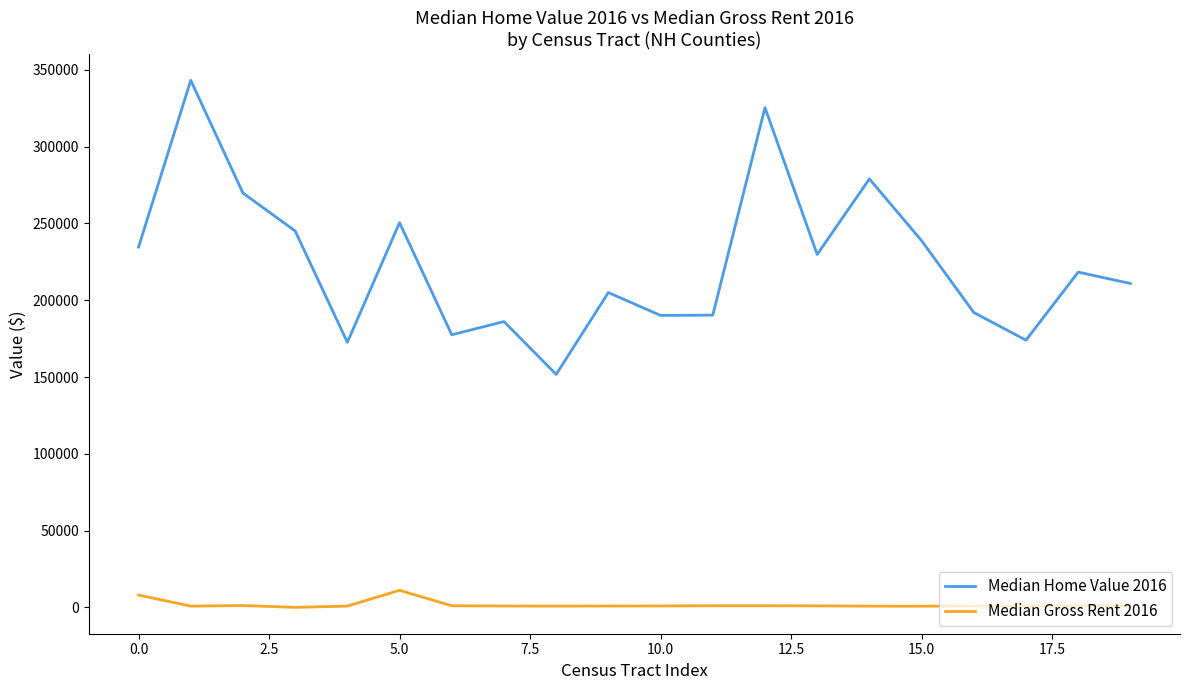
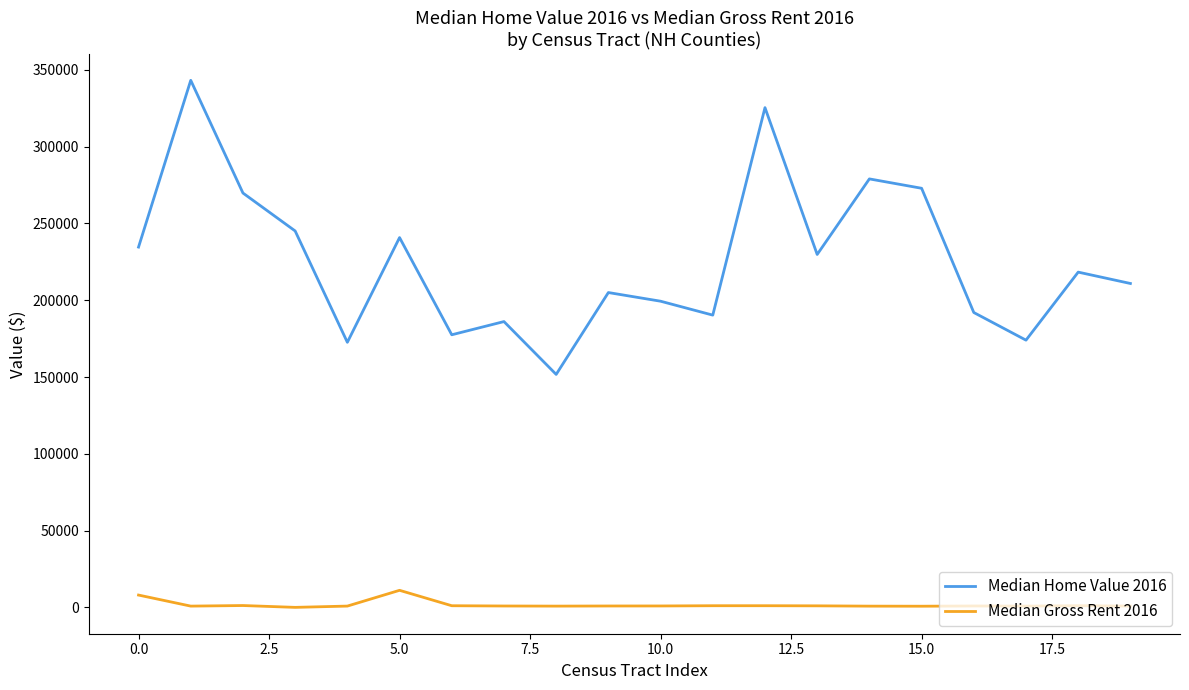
Median Home Value 2016, 5.0: 251000 -> 241000
Median Home Value 2016, 10.0: 190000 -> 199000
Median Home Value 2016, 15.0: 239000 -> 273000
